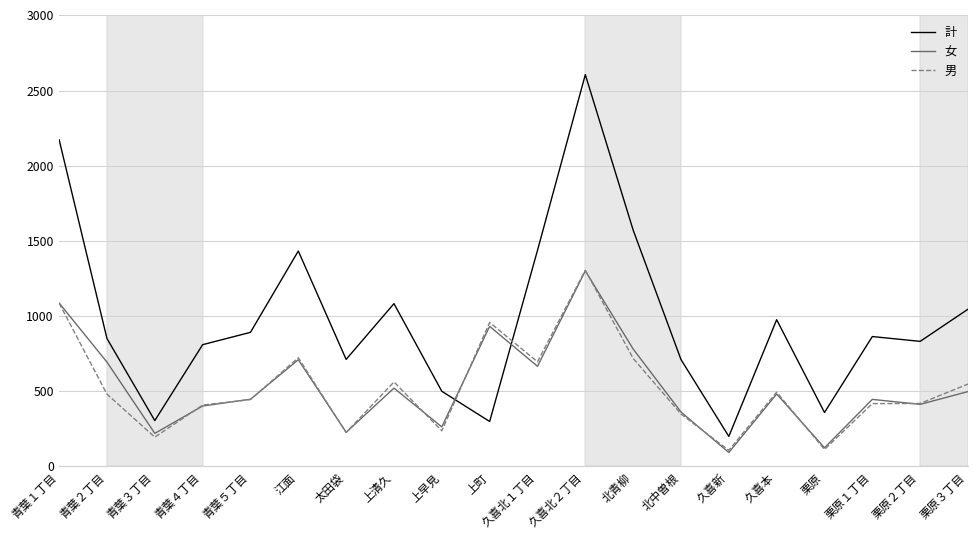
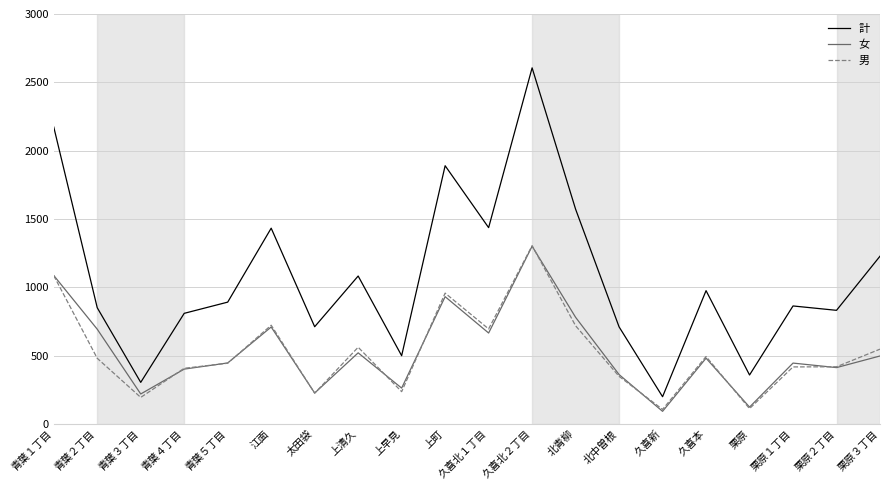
計, 上町: 300 -> 1890
計, 栗原３丁目: 1050 -> 1230
